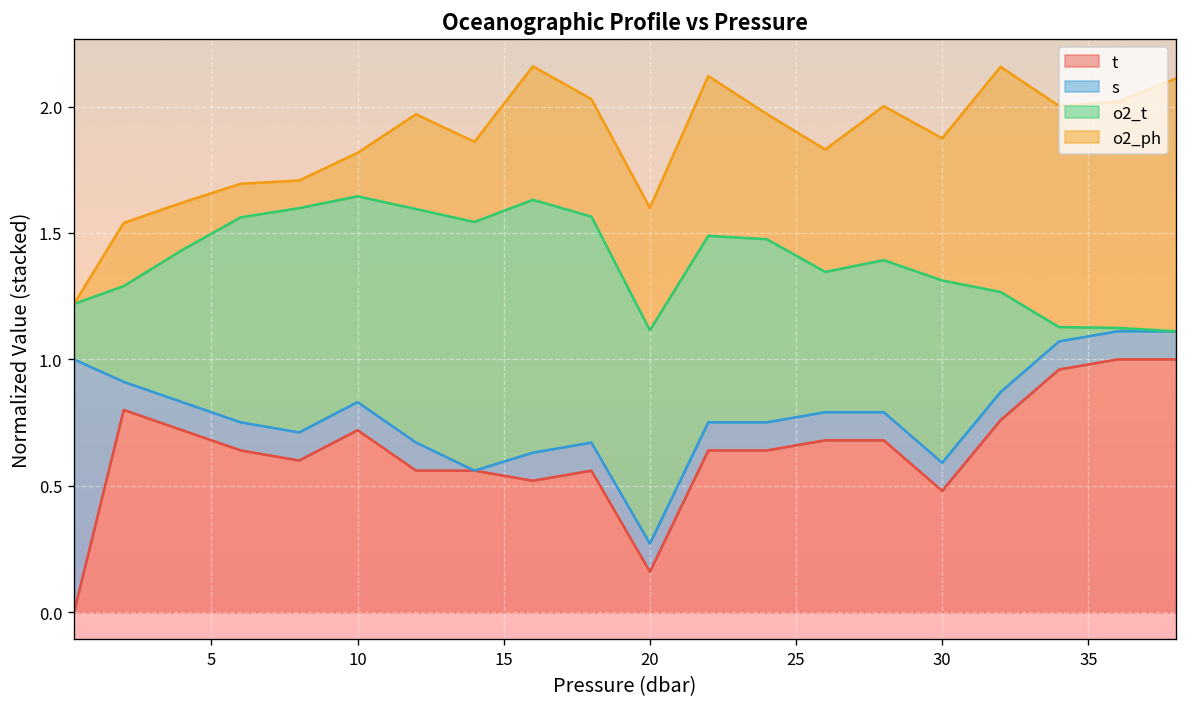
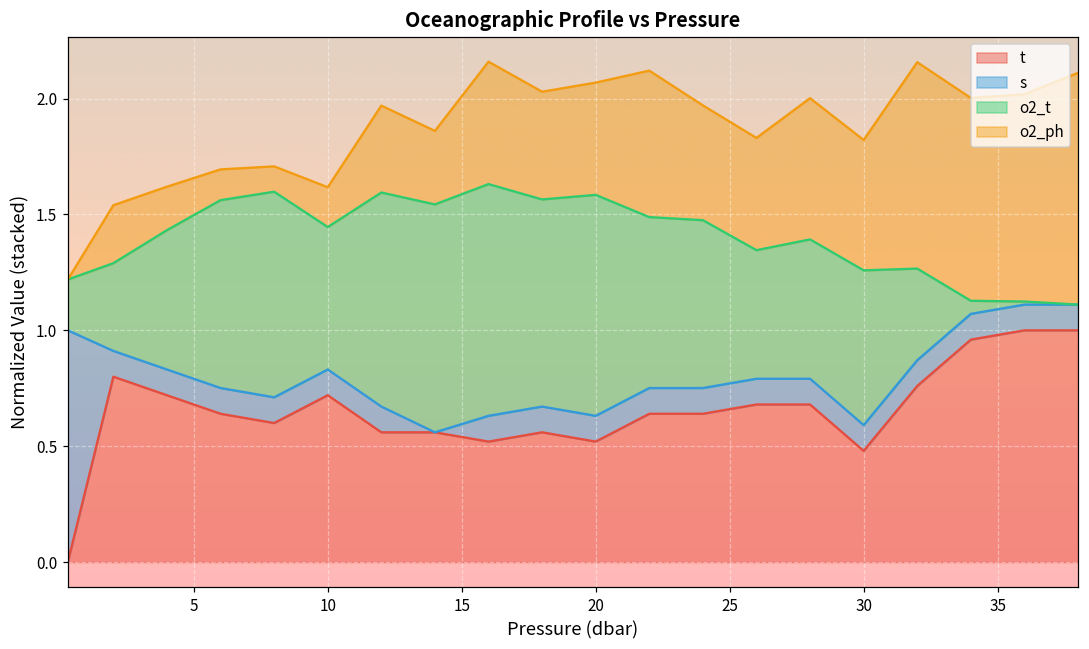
o2_t, 10: 0.81 -> 0.61
t, 20: 0.16 -> 0.52
o2_t, 20: 0.84 -> 0.95
o2_t, 30: 0.72 -> 0.67
